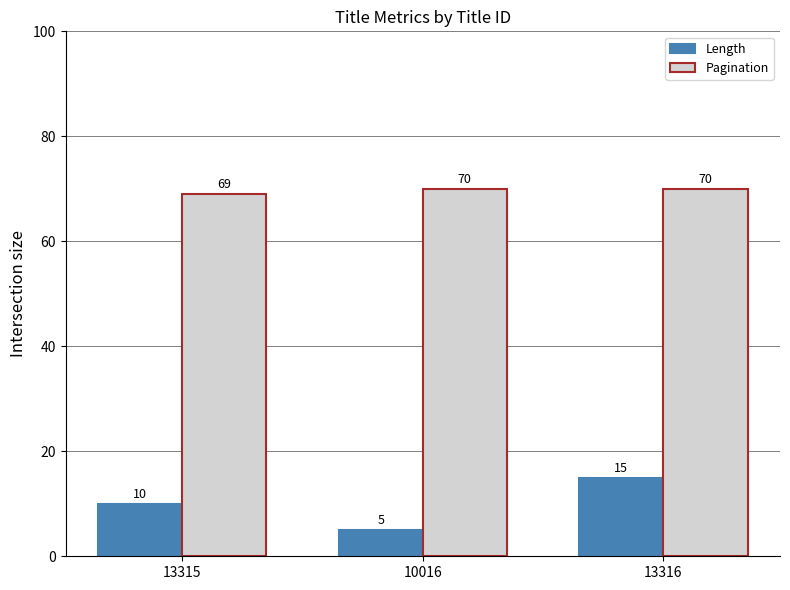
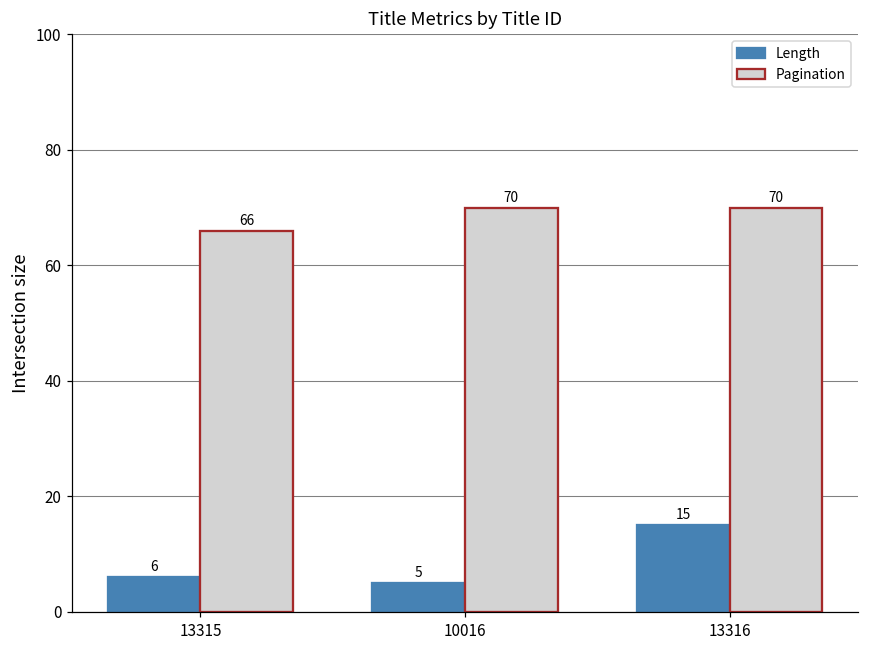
Length, 13315: 10 -> 6
Pagination, 13315: 69 -> 66
